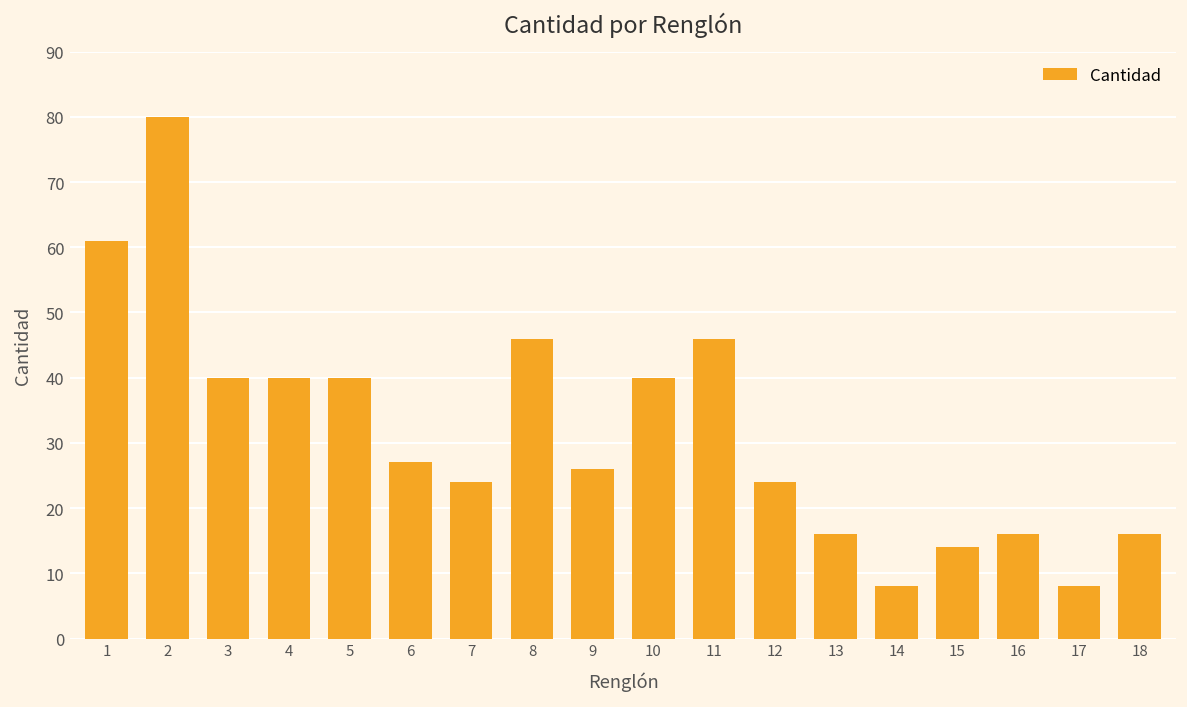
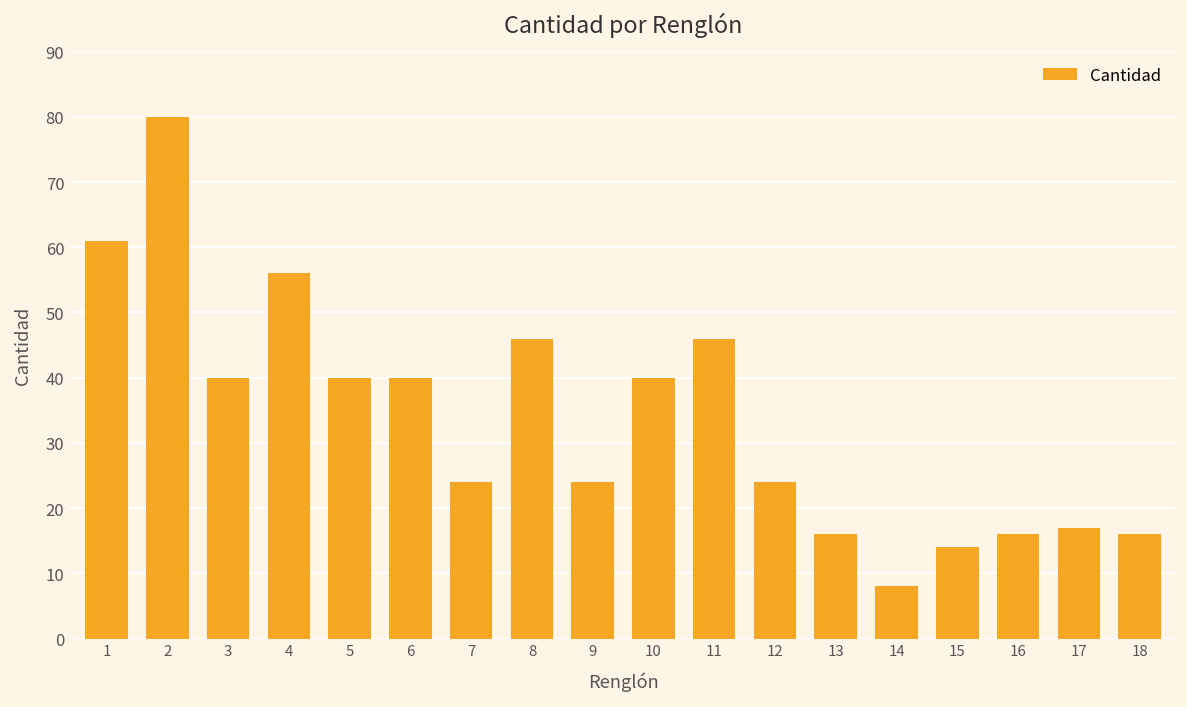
4: 40 -> 56
6: 27 -> 40
9: 26 -> 24
17: 8 -> 17
